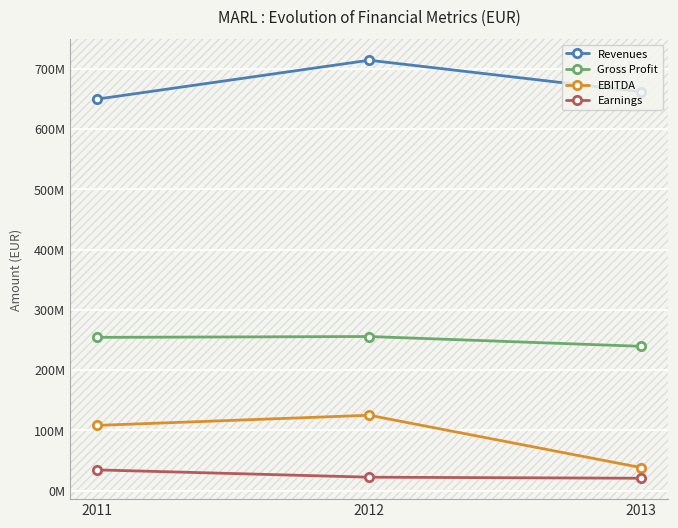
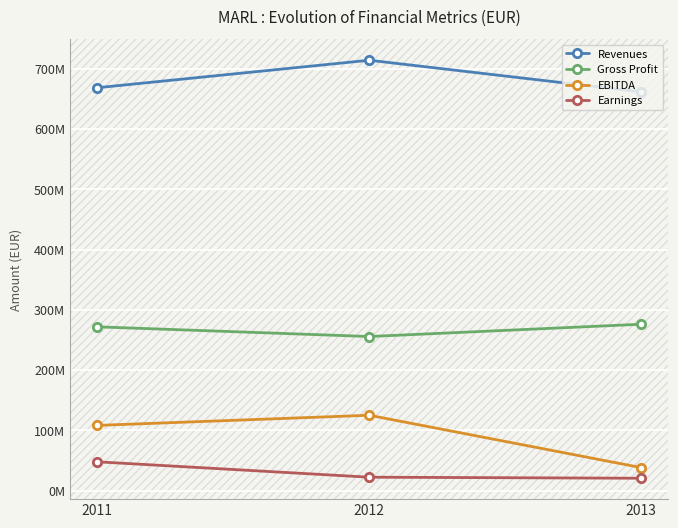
Revenues, 2011: 650000000 -> 670000000
Gross Profit, 2011: 250000000 -> 270000000
Earnings, 2011: 30000000 -> 50000000
Gross Profit, 2013: 240000000 -> 280000000
